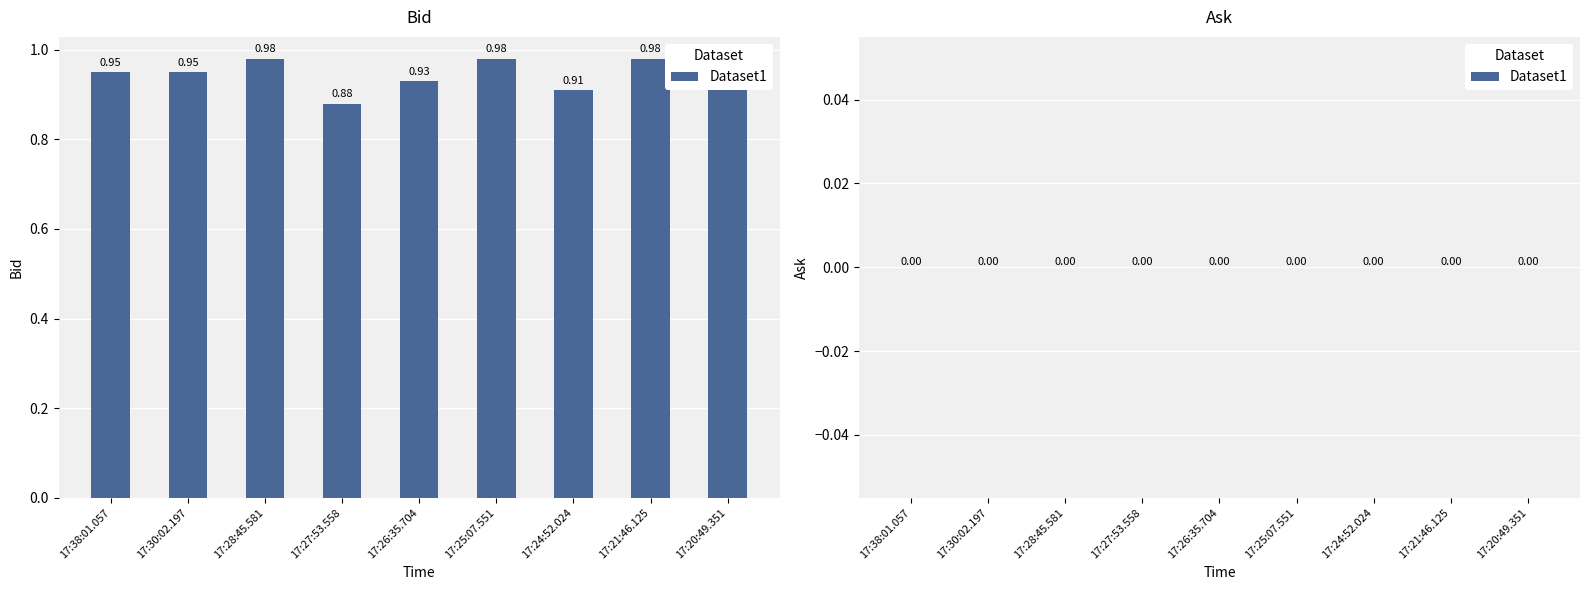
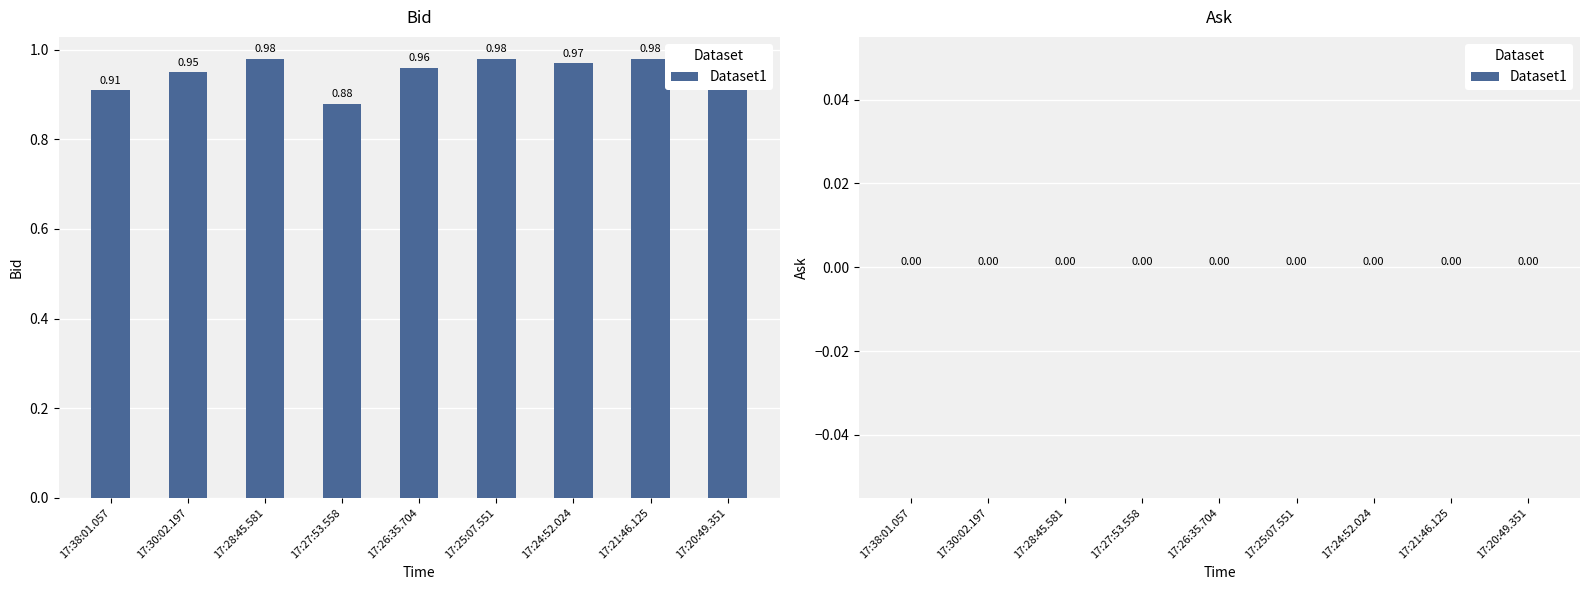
Bid, 17:38:01.057: 0.95 -> 0.91
Bid, 17:26:35.704: 0.93 -> 0.96
Bid, 17:24:52.024: 0.91 -> 0.97
